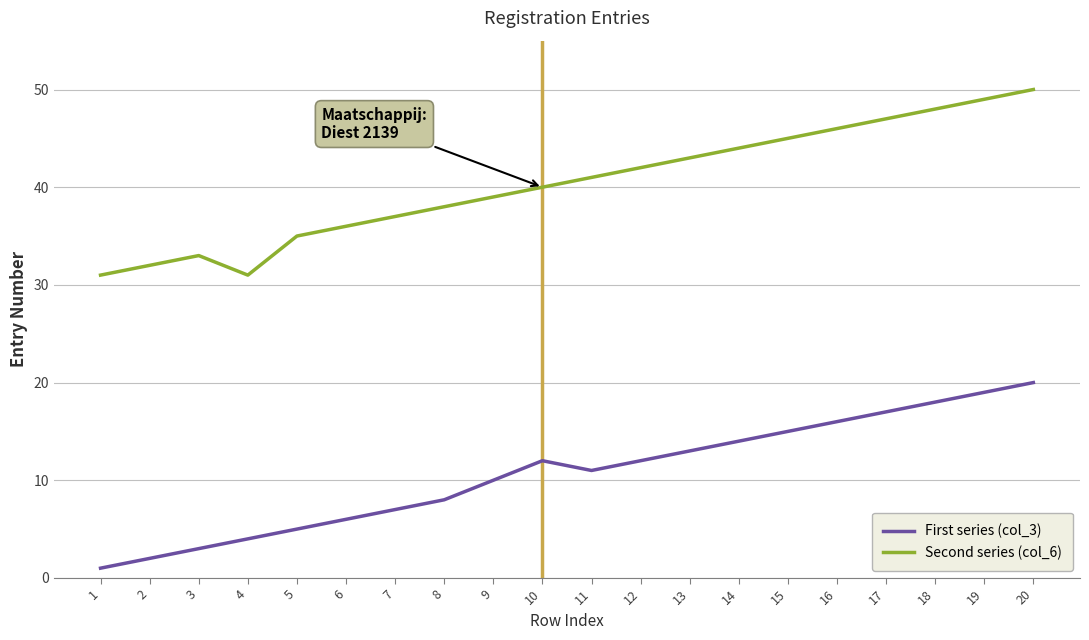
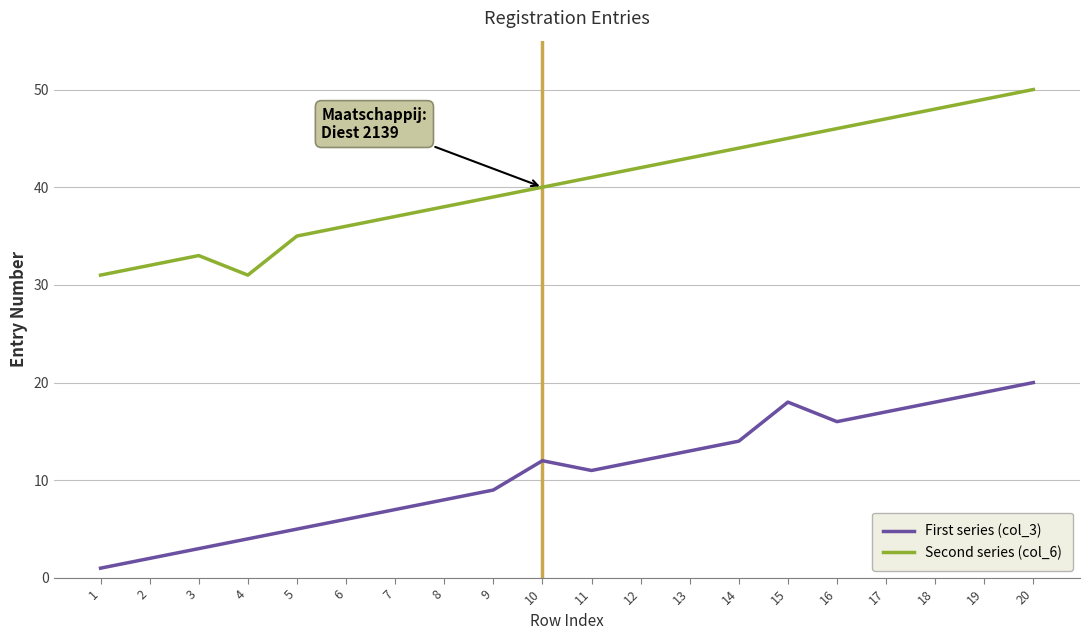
First series (col_3), 9: 10 -> 9
First series (col_3), 15: 15 -> 18
